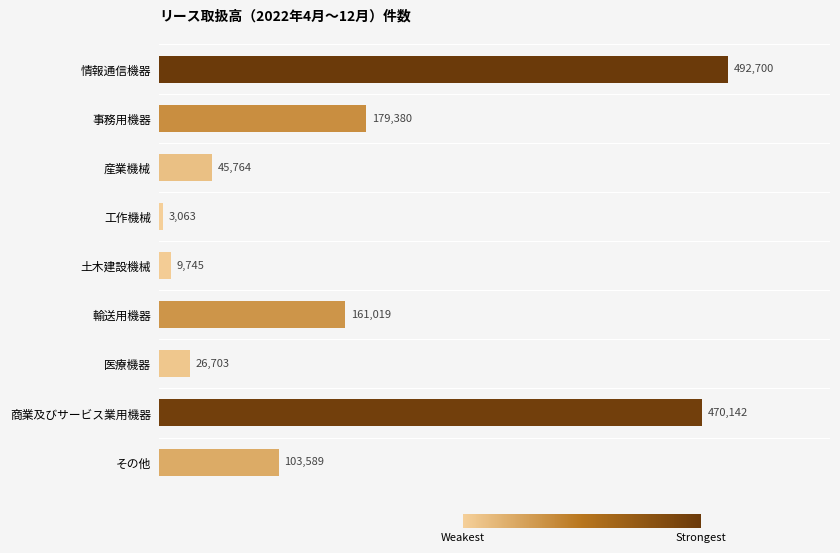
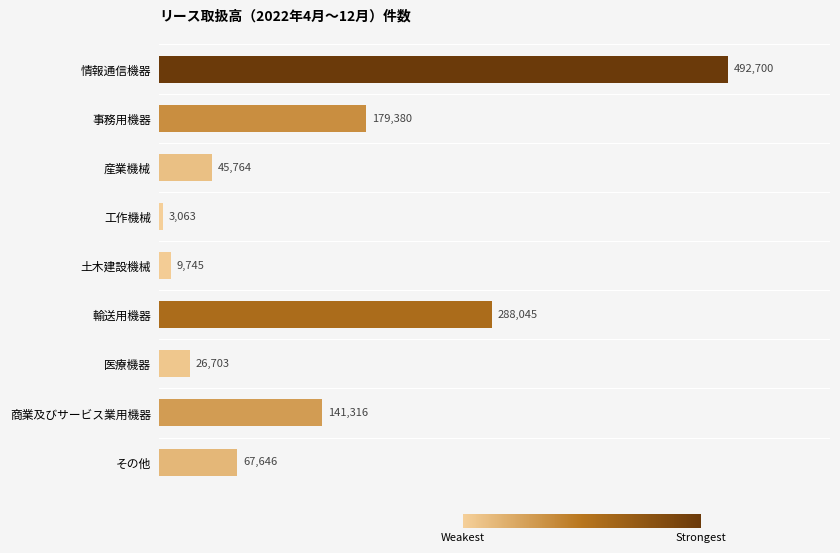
輸送用機器: 161,019 -> 288,045
商業及びサービス業用機器: 470,142 -> 141,316
その他: 103,589 -> 67,646
